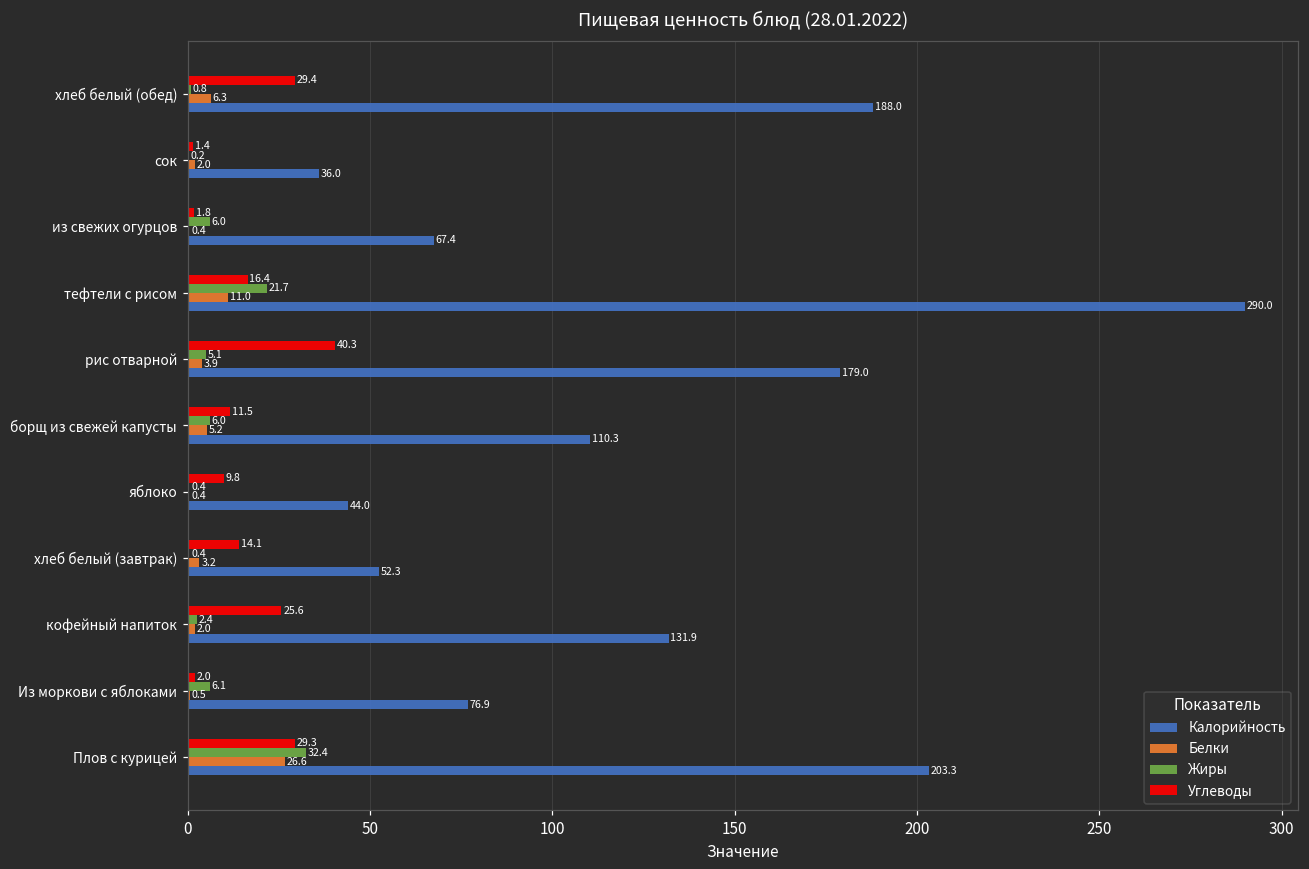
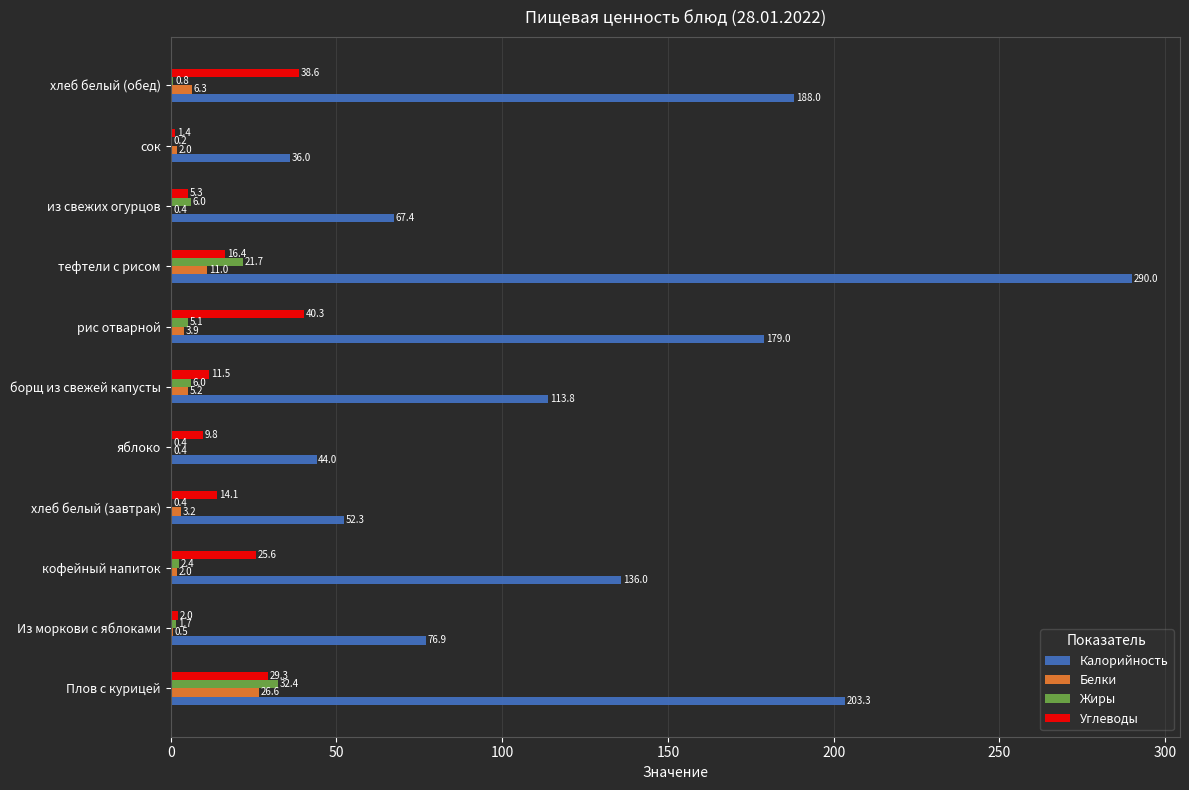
Углеводы, хлеб белый (обед): 29.4 -> 38.6
Углеводы, из свежих огурцов: 1.8 -> 5.3
Калорийность, борщ из свежей капусты: 110.3 -> 113.8
Калорийность, кофейный напиток: 131.9 -> 136.0
Жиры, Из моркови с яблоками: 6.1 -> 1.7
